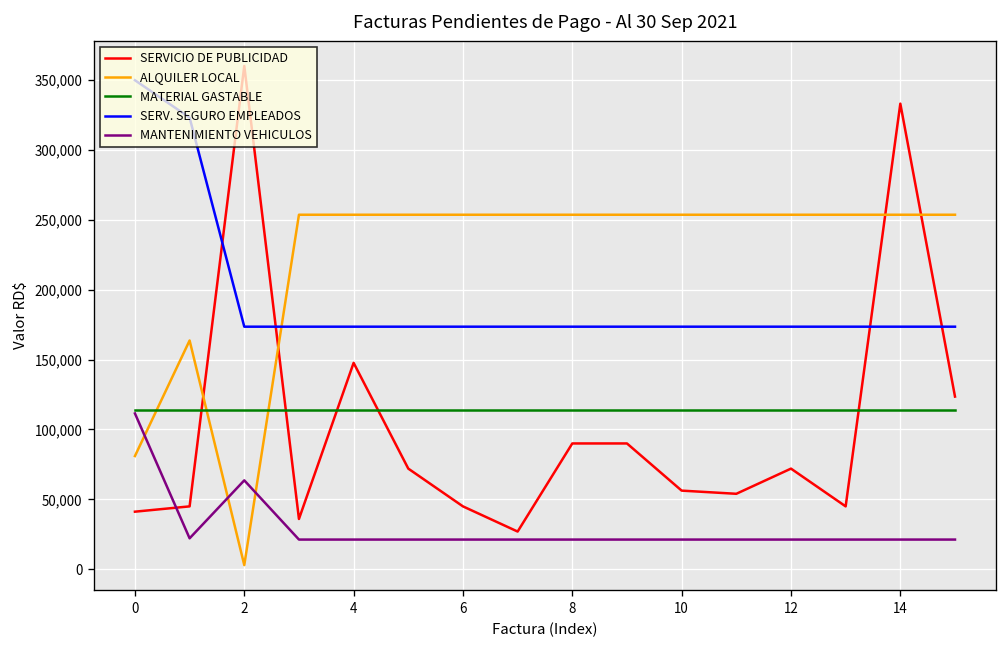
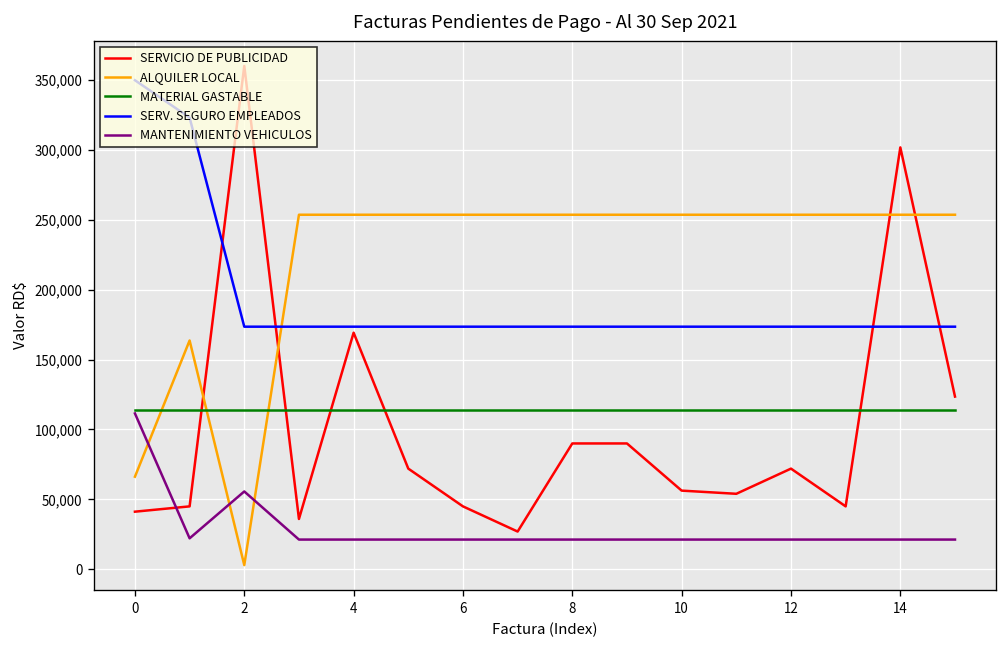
ALQUILER LOCAL, 0: 81,000 -> 66,000
MANTENIMIENTO VEHICULOS, 2: 64,000 -> 56,000
SERVICIO DE PUBLICIDAD, 4: 148,000 -> 169,000
SERVICIO DE PUBLICIDAD, 14: 333,000 -> 302,000
